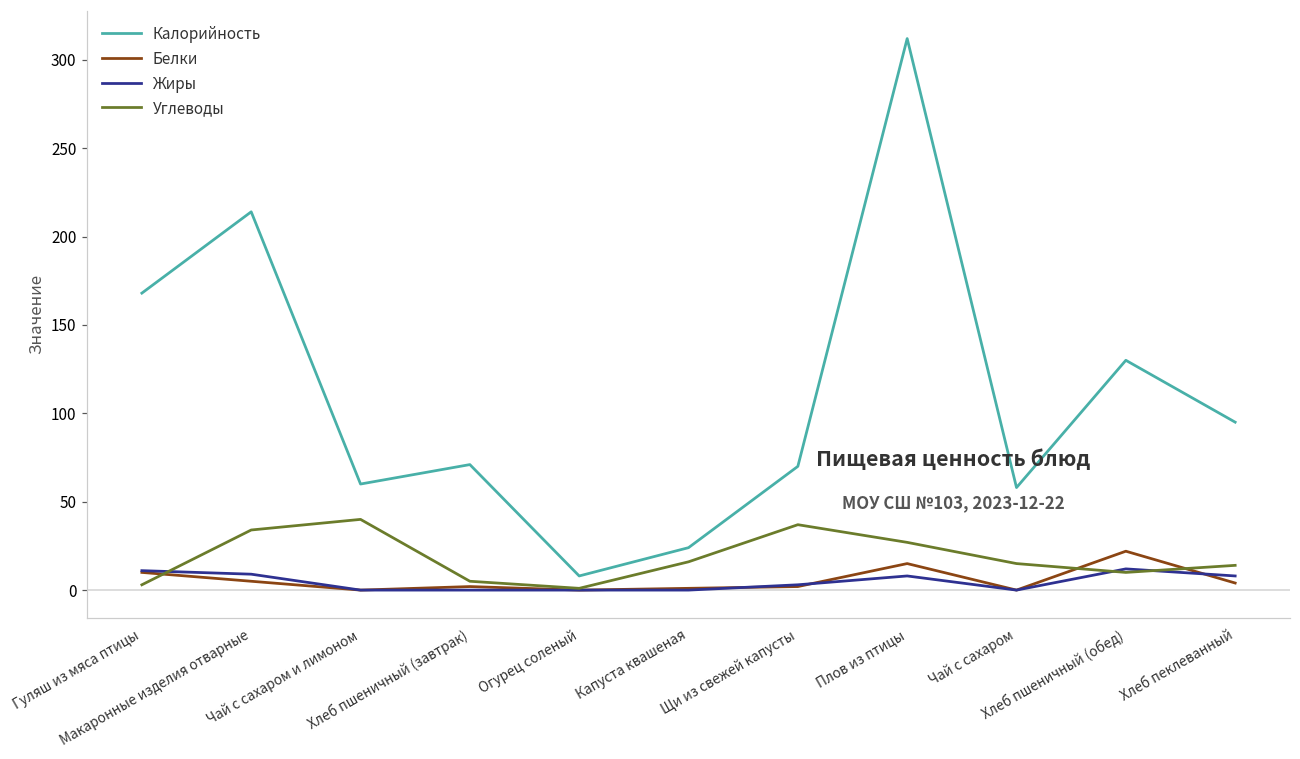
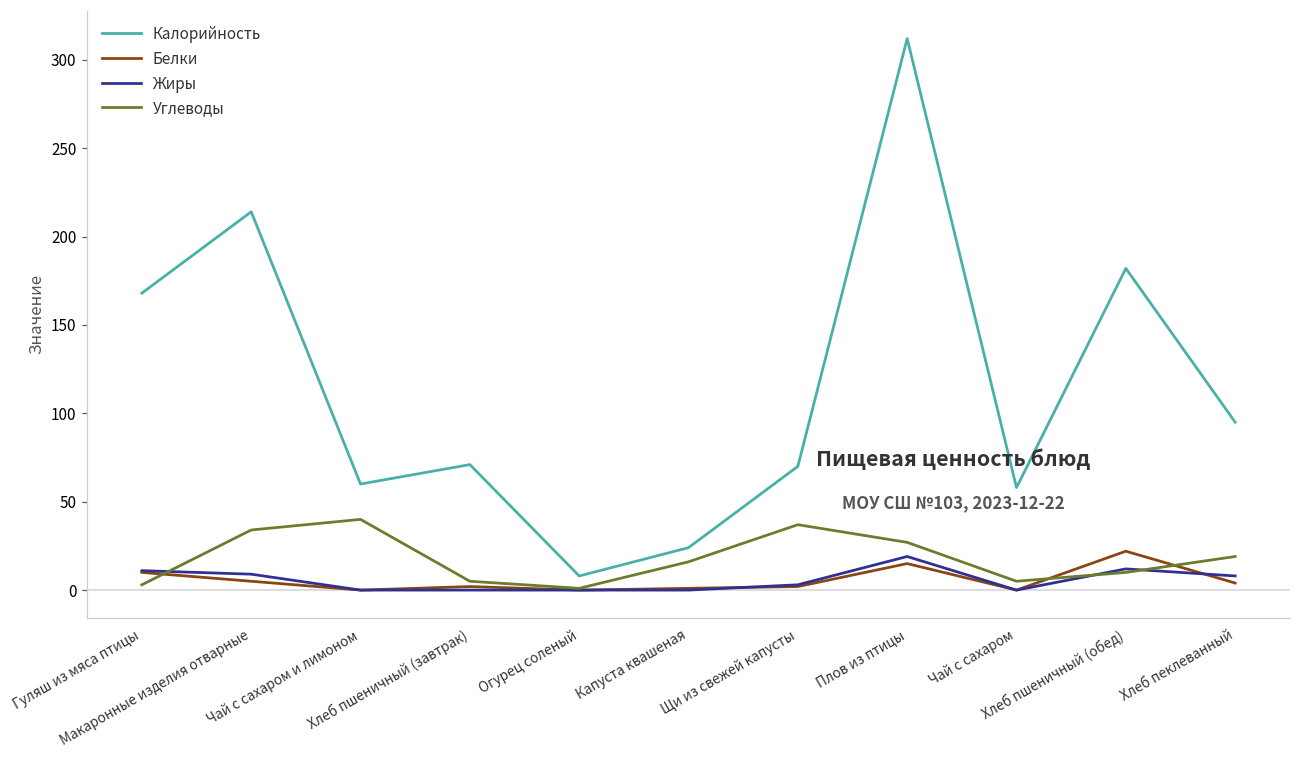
Жиры, Плов из птицы: 8 -> 19
Углеводы, Чай с сахаром: 15 -> 5
Калорийность, Хлеб пшеничный (обед): 130 -> 182
Углеводы, Хлеб пеклеванный: 14 -> 19
